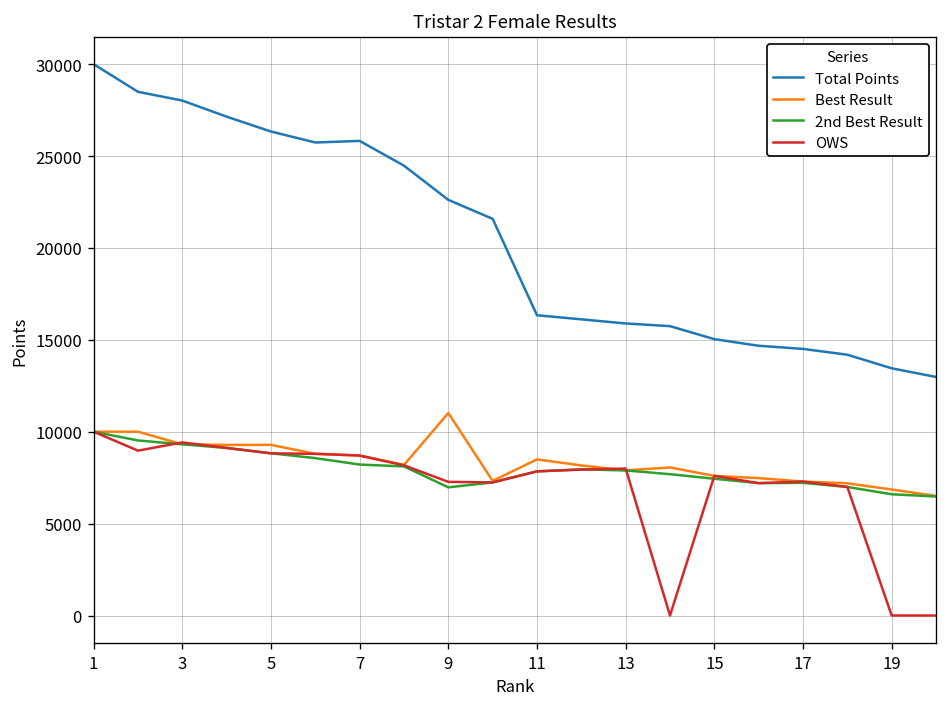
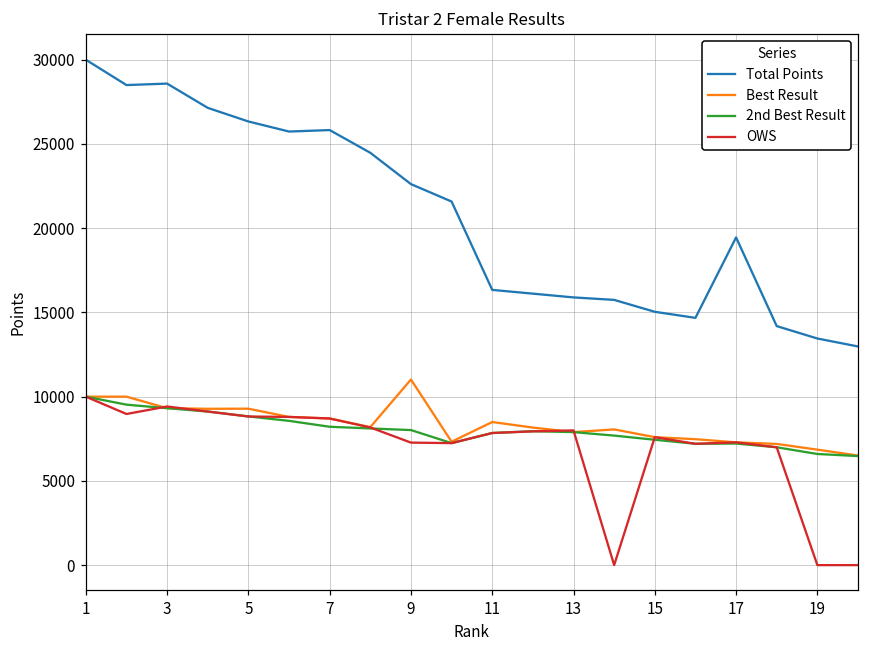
Total Points, 3: 28000 -> 28600
2nd Best Result, 9: 7000 -> 8000
Total Points, 17: 14500 -> 19500
